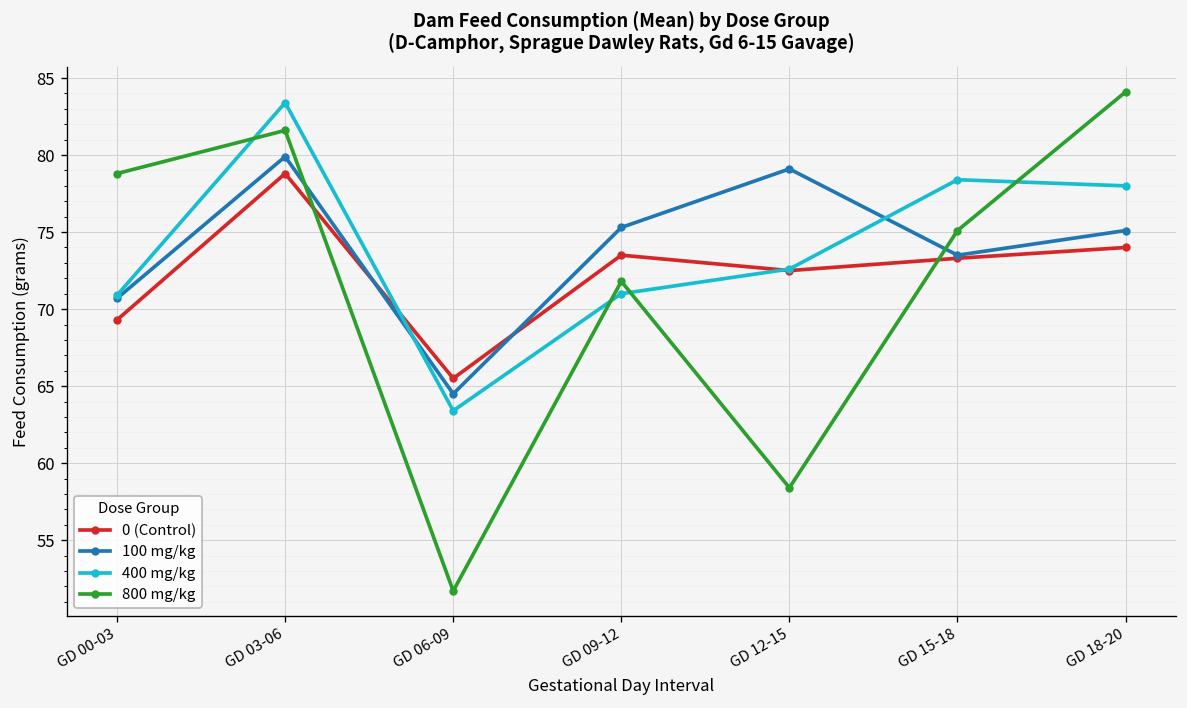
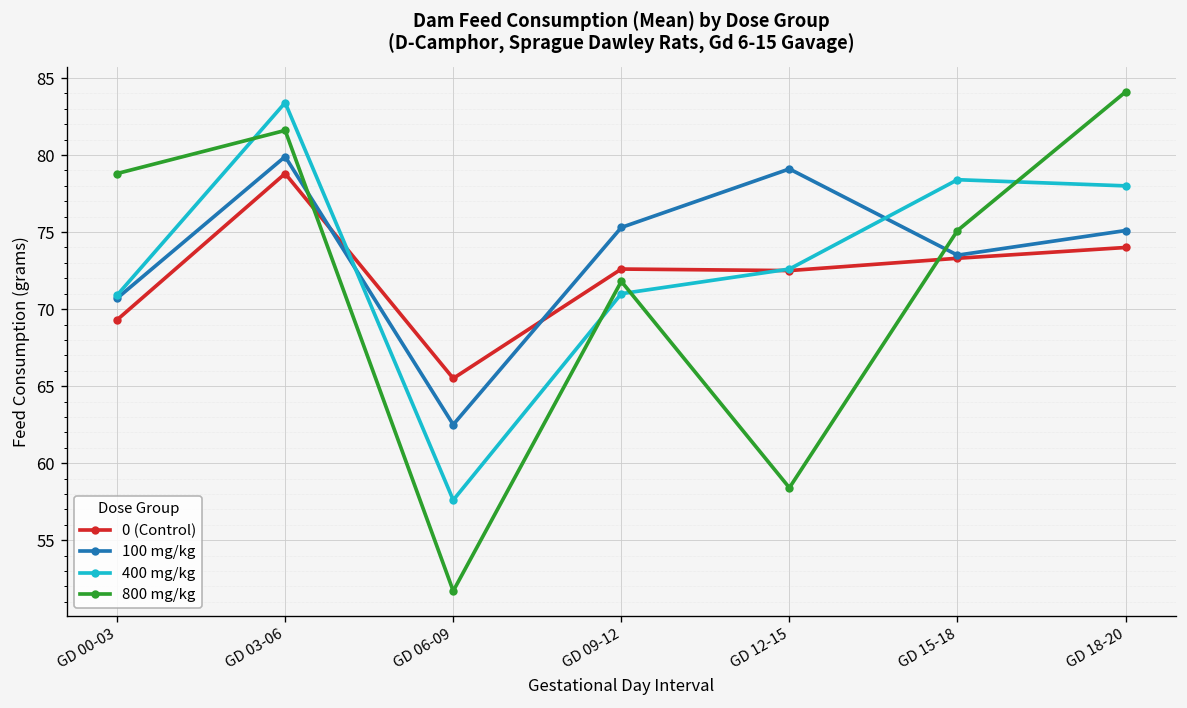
100 mg/kg, GD 06-09: 64.5 -> 62.5
400 mg/kg, GD 06-09: 63.4 -> 57.6
0 (Control), GD 09-12: 73.5 -> 72.6
